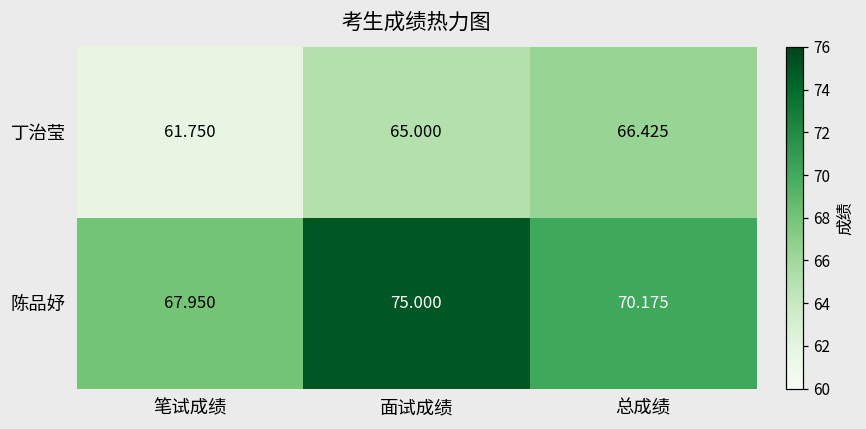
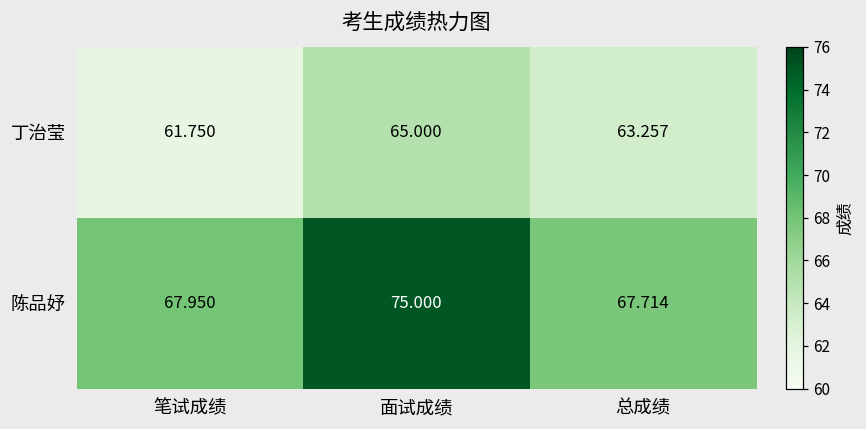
丁治莹, 总成绩: 66.425 -> 63.257
陈品妤, 总成绩: 70.175 -> 67.714
